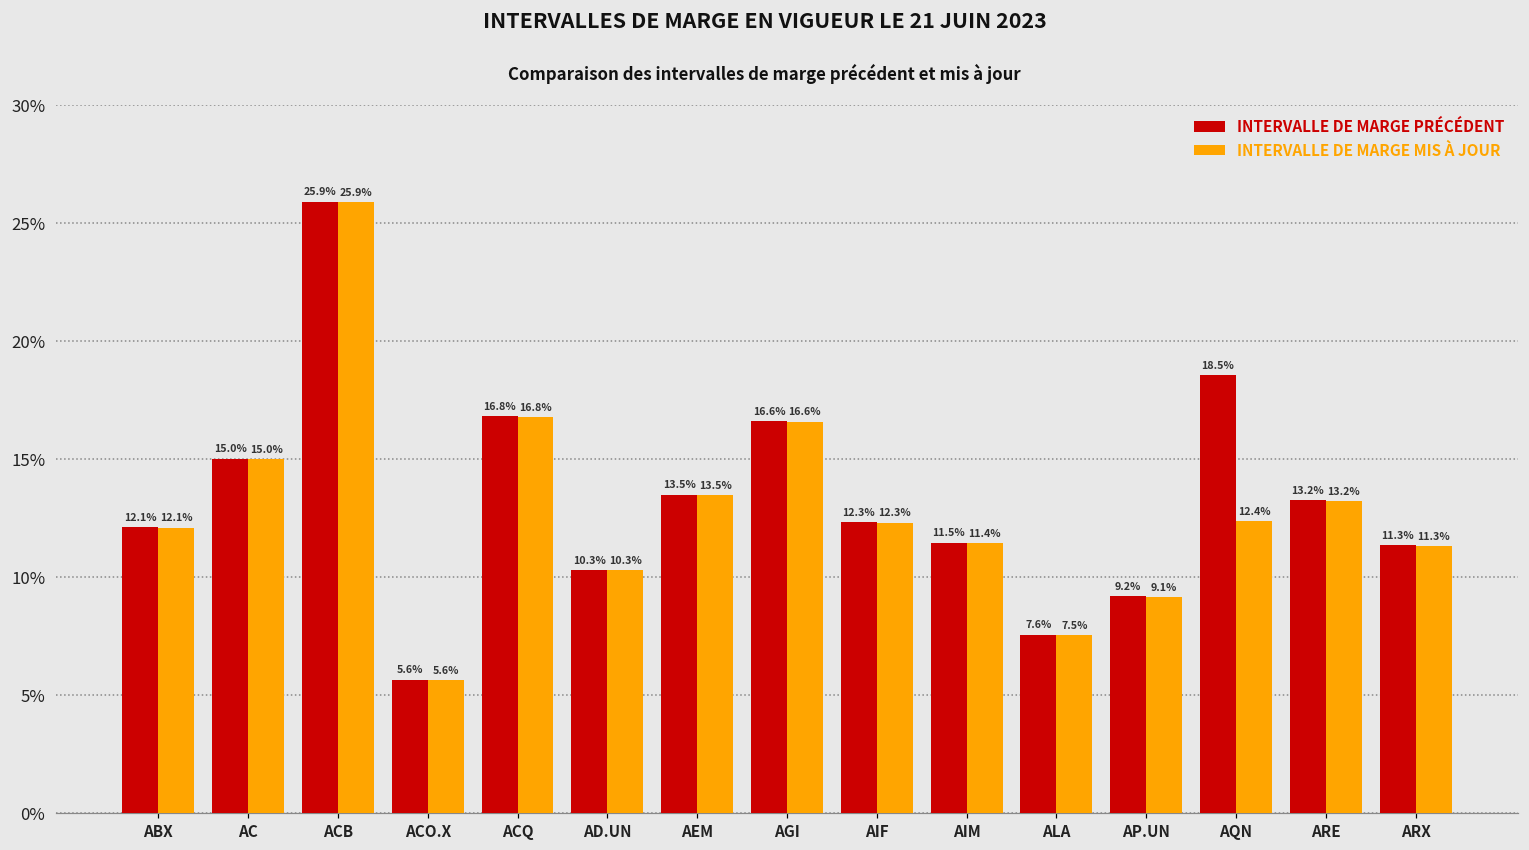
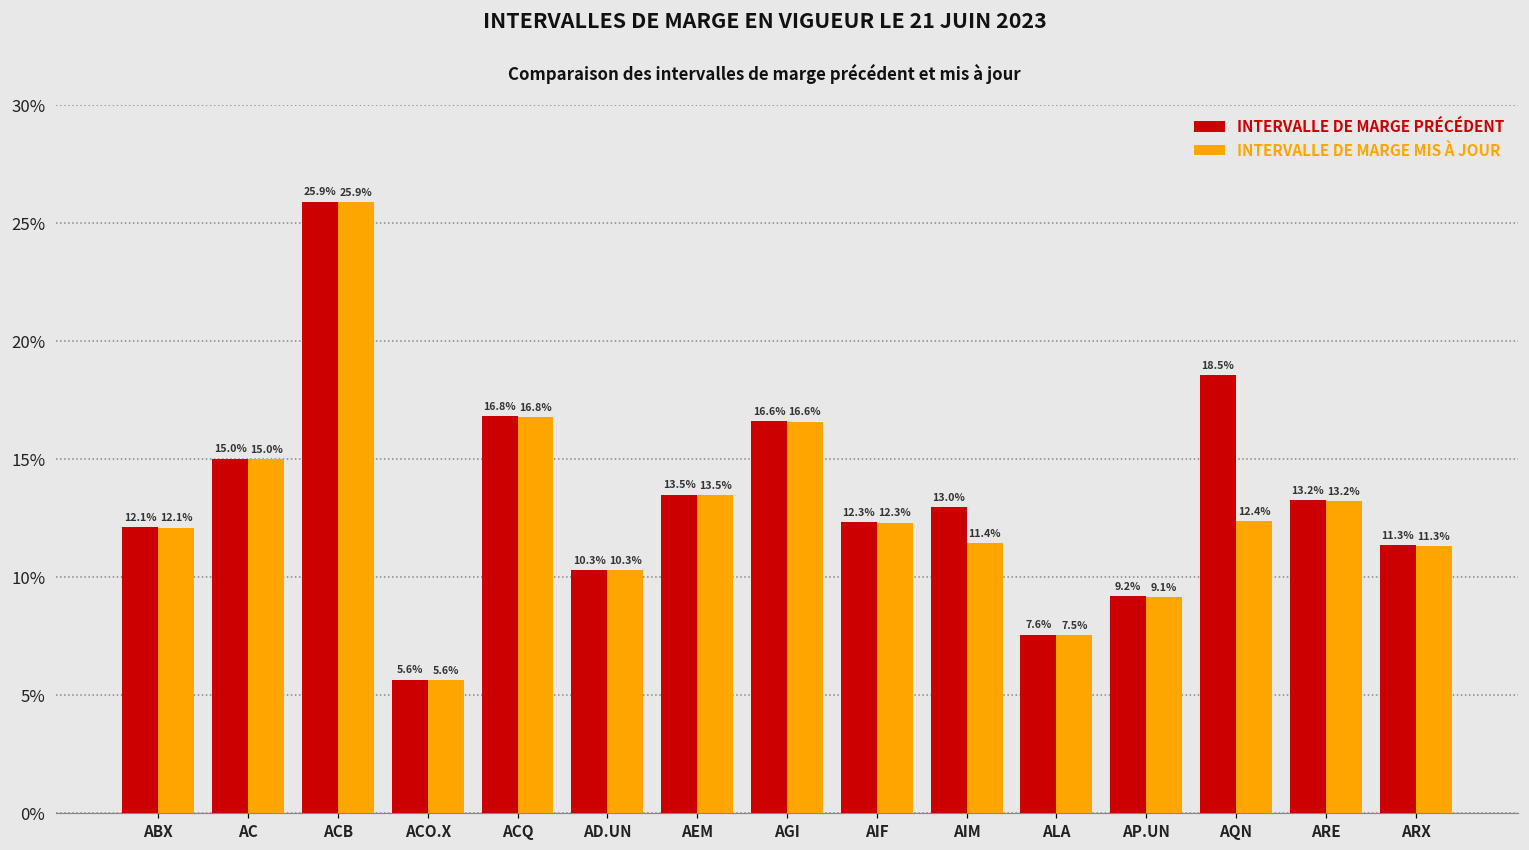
INTERVALLE DE MARGE PRÉCÉDENT, AIM: 11.5% -> 13.0%
